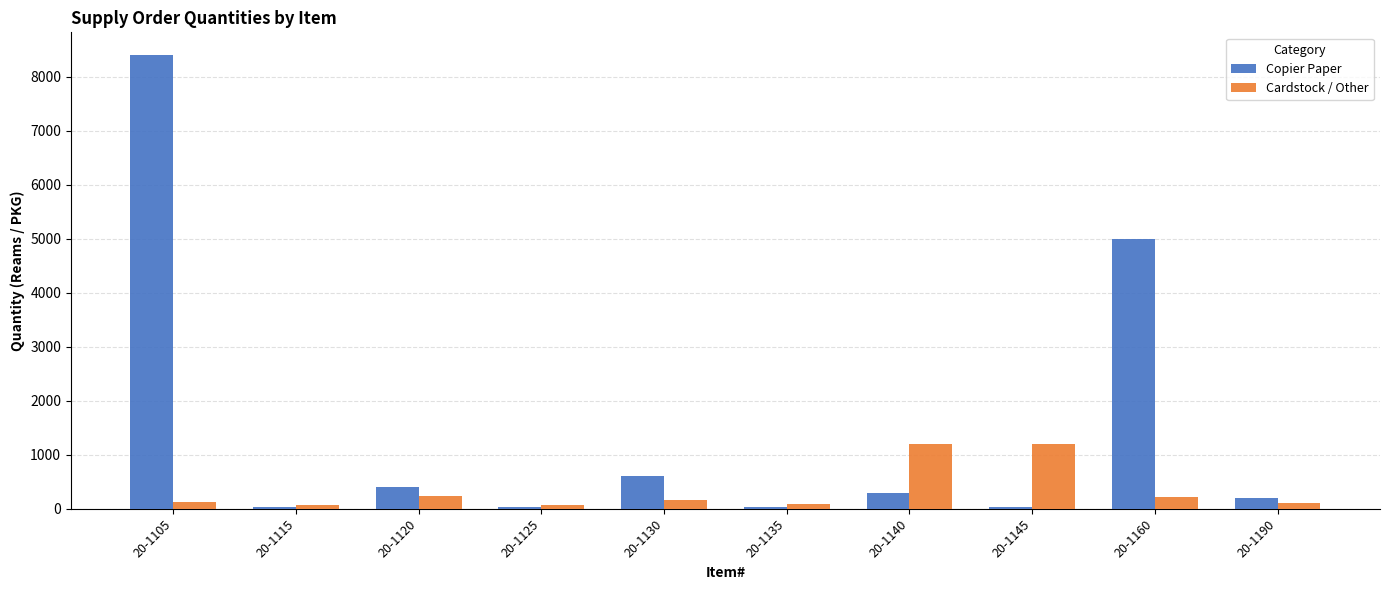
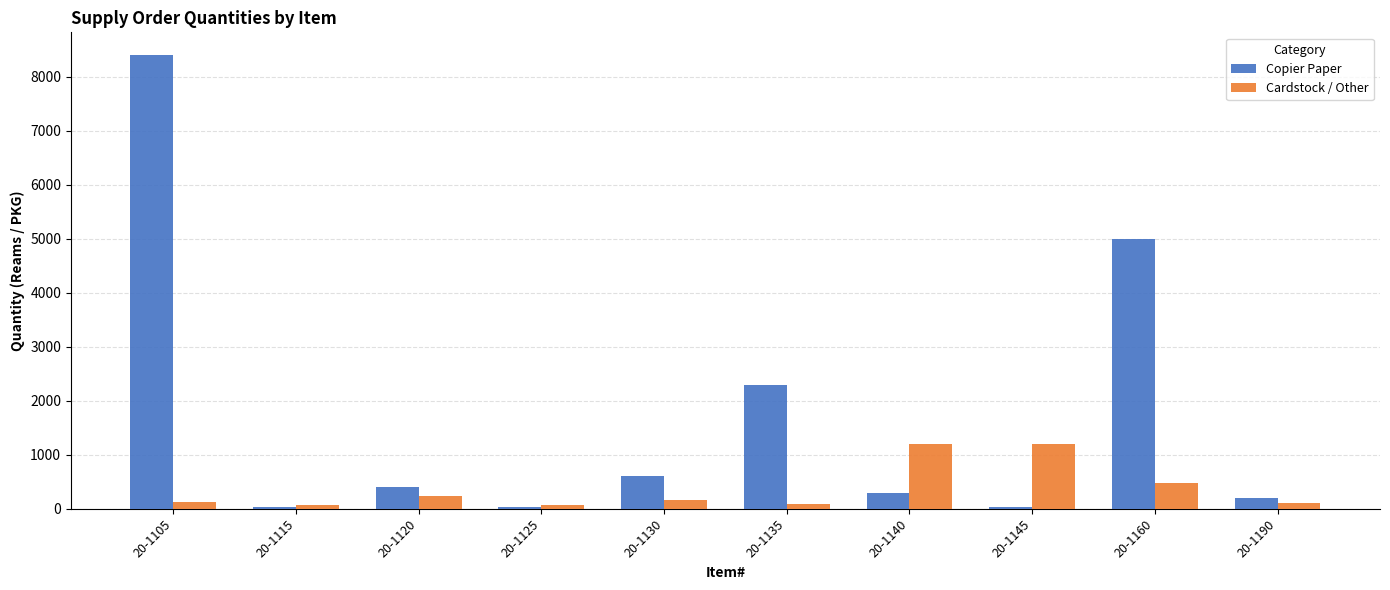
Copier Paper, 20-1135: 0 -> 2300
Cardstock / Other, 20-1160: 200 -> 500
